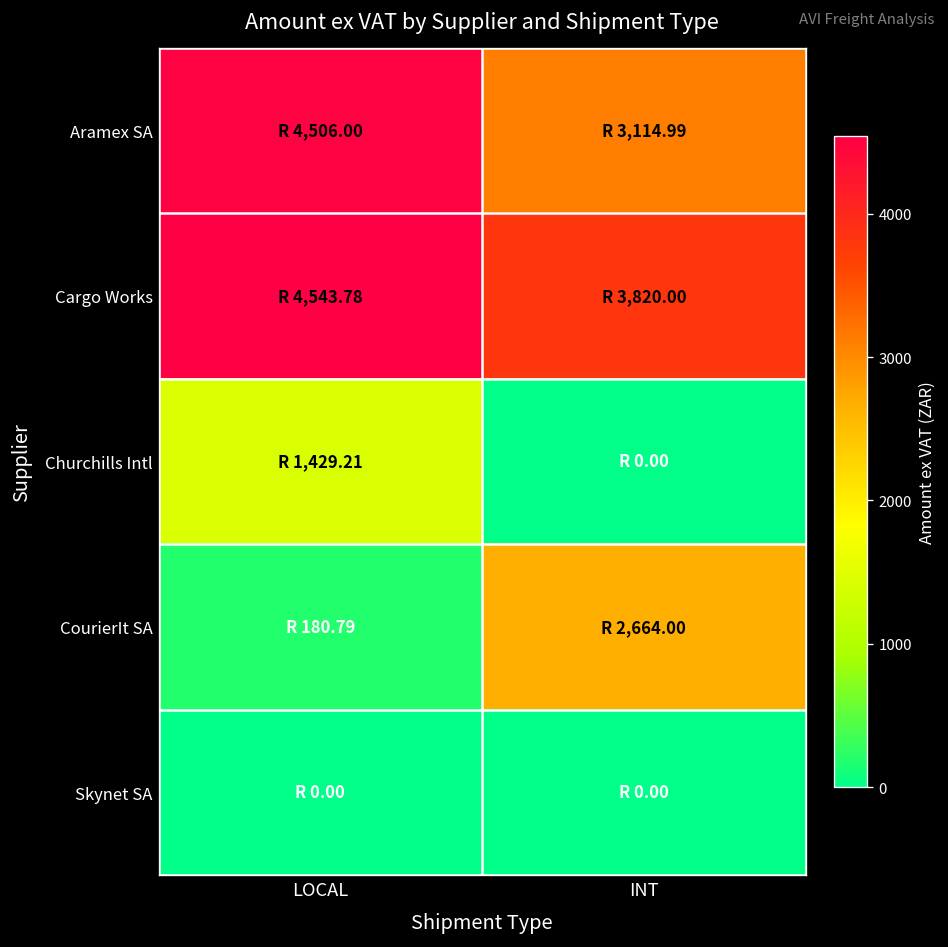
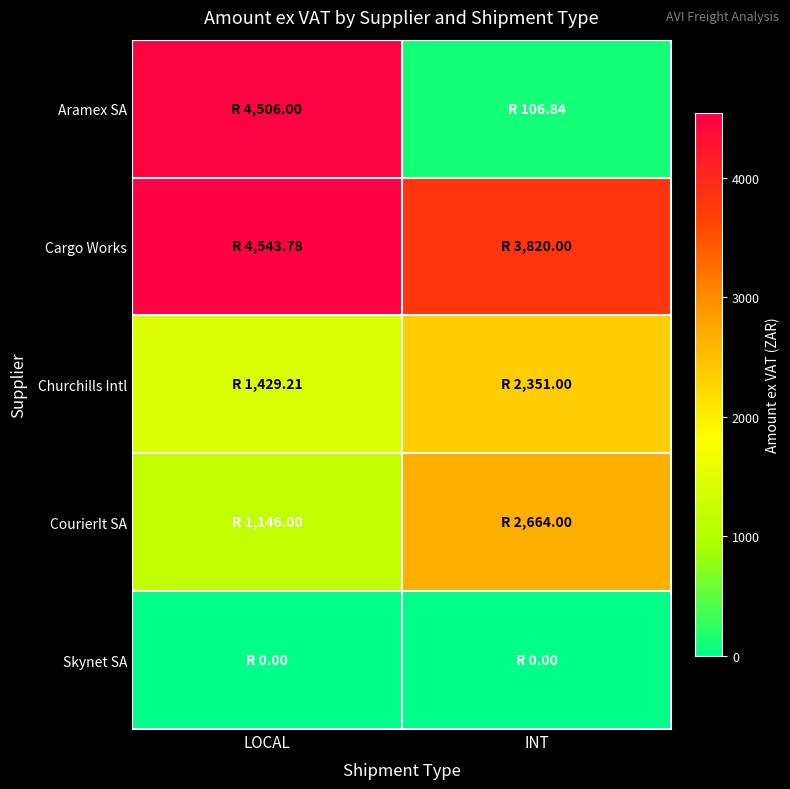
Aramex SA, INT: 3,114.99 -> 106.84
Churchills Intl, INT: 0.00 -> 2,351.00
CourierIt SA, LOCAL: 180.79 -> 1,146.00
